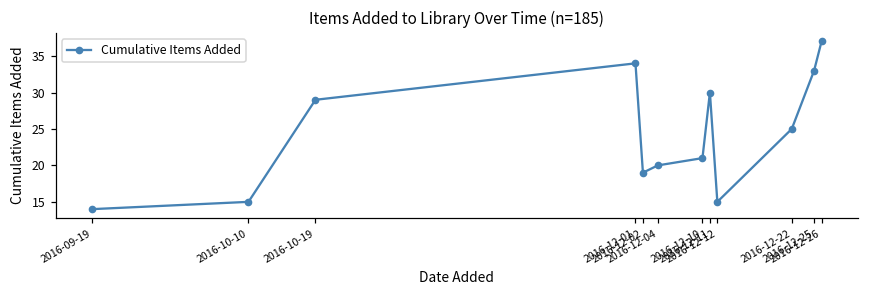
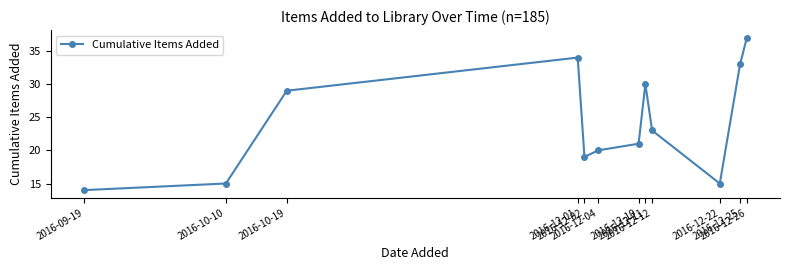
2016-12-12: 15 -> 23
2016-12-22: 25 -> 15
